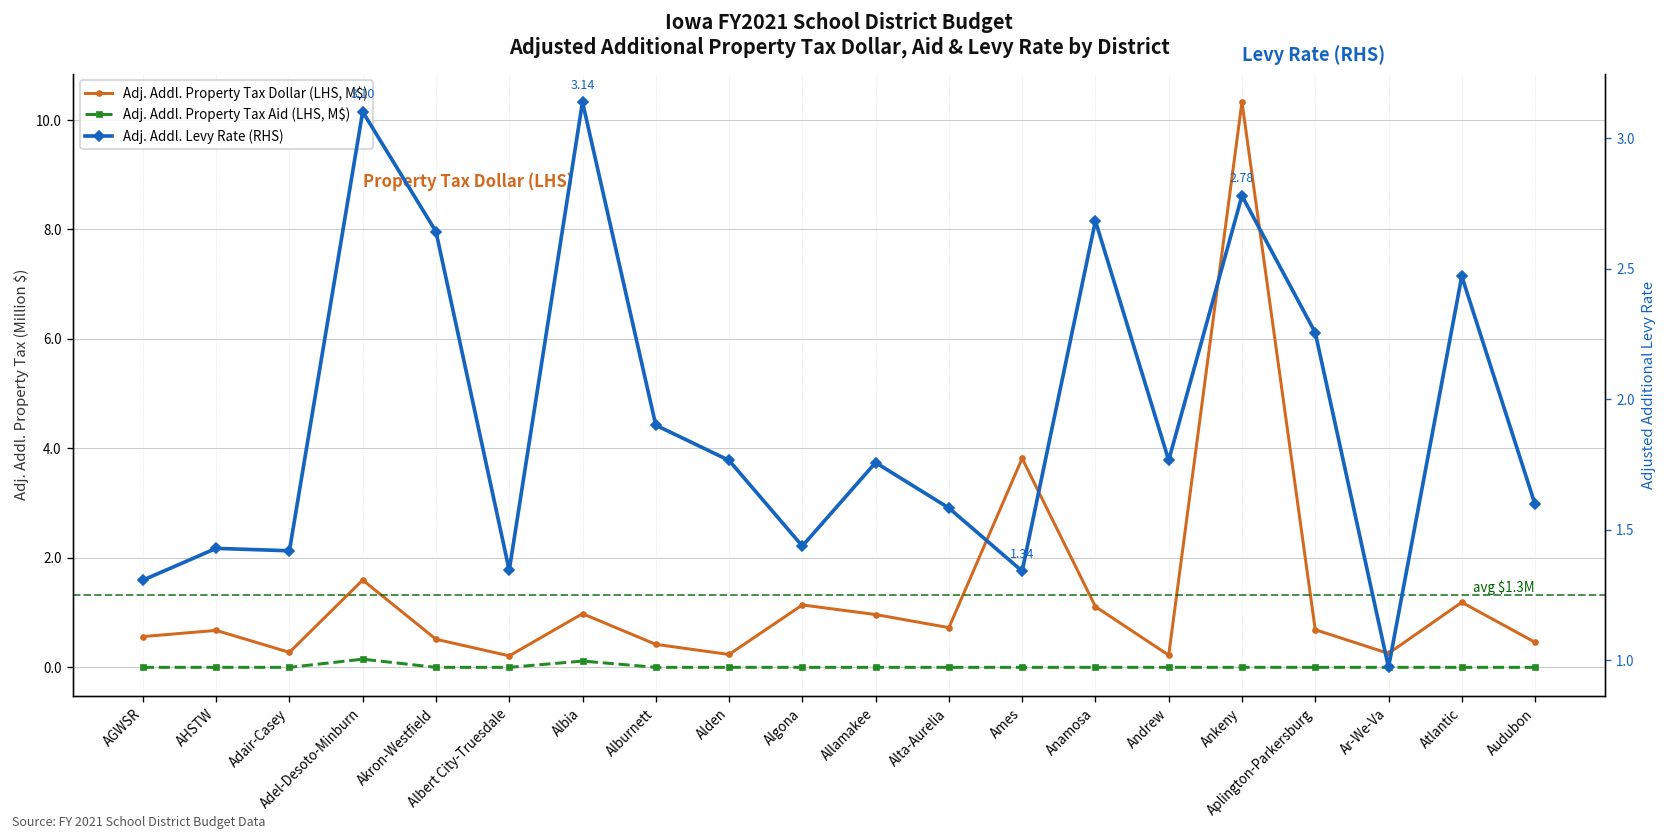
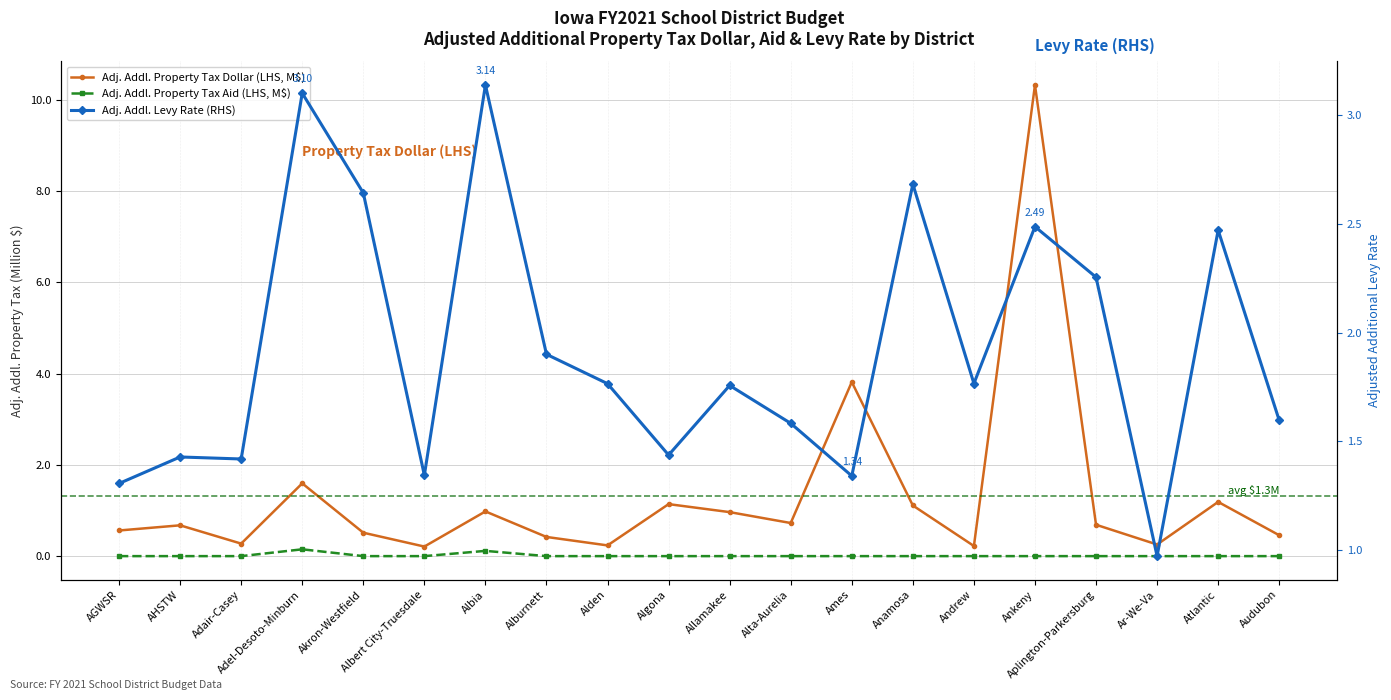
Adj. Addl. Levy Rate (RHS), Ankeny: 2.78 -> 2.49
